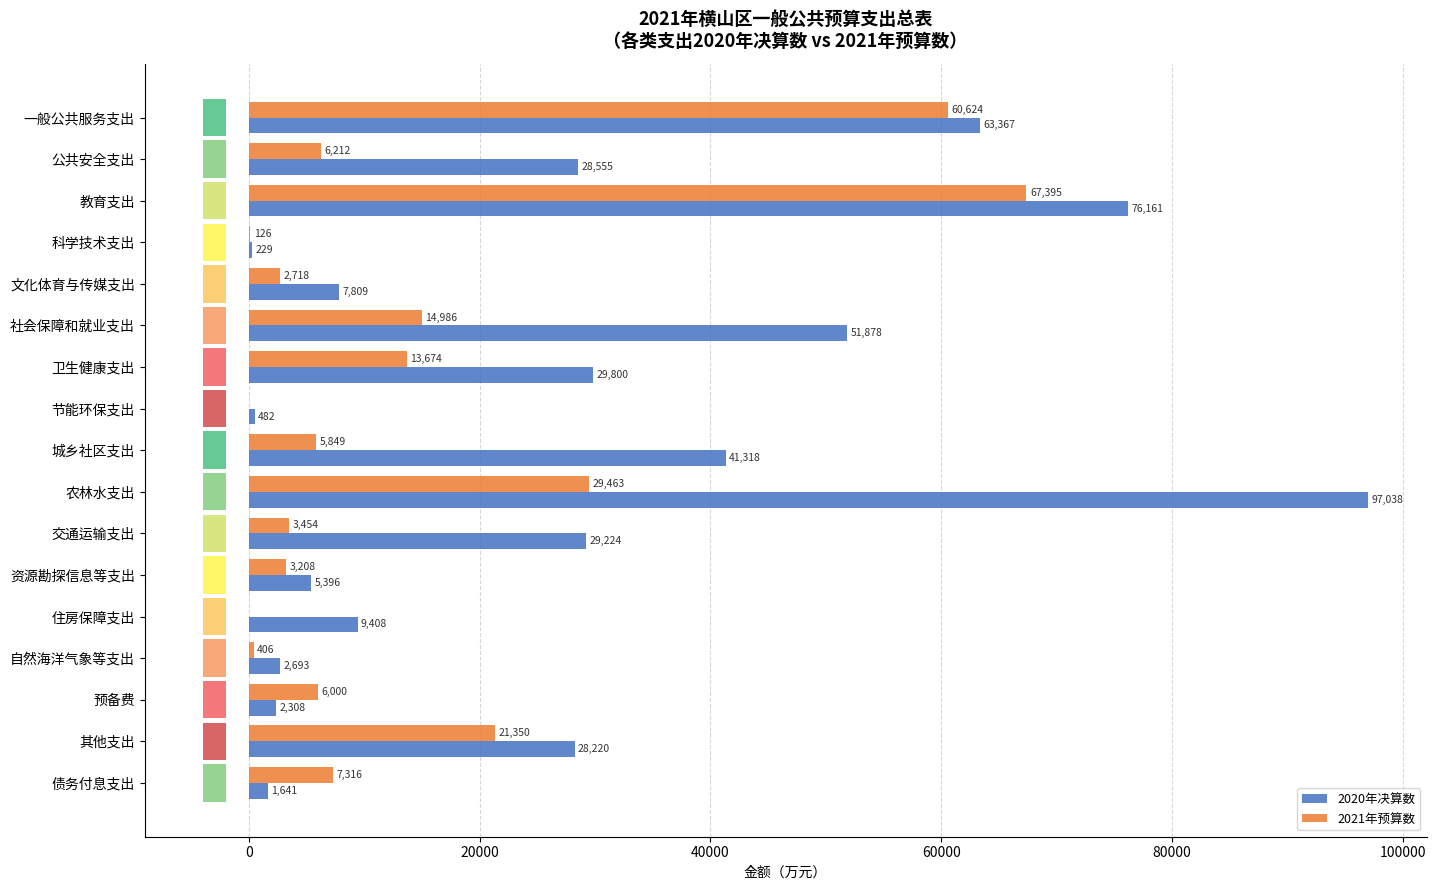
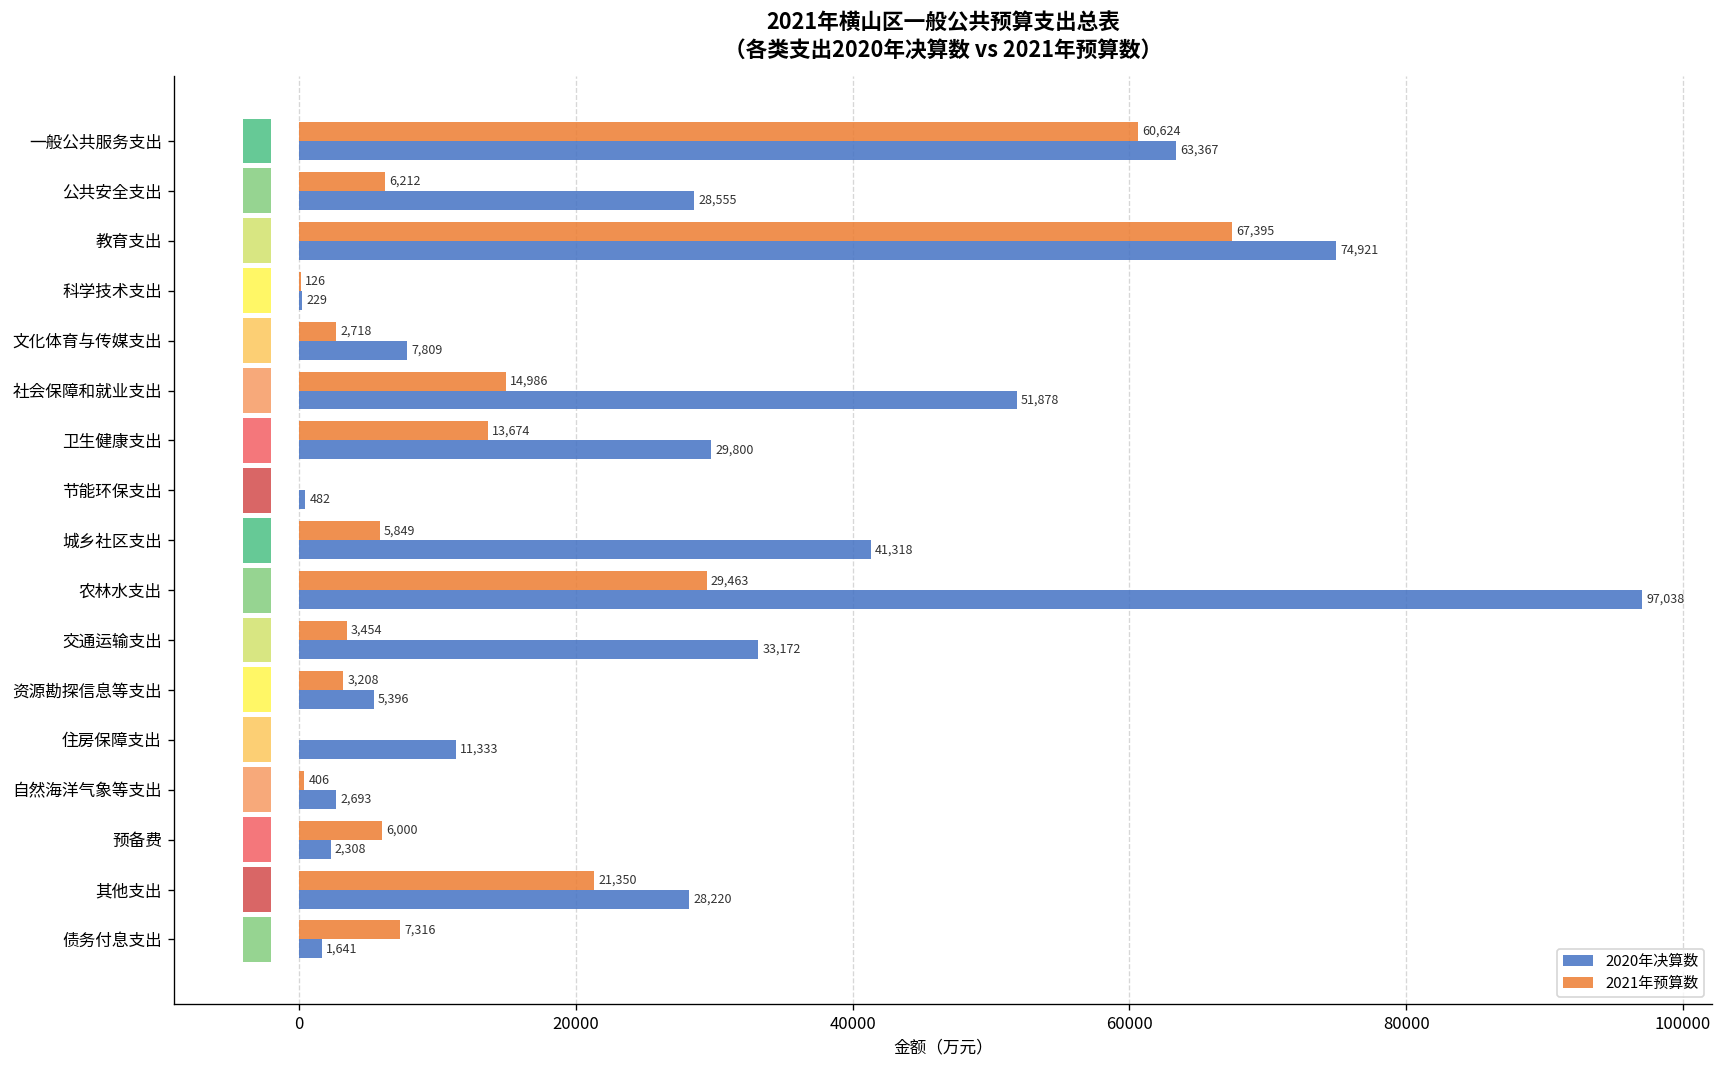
2020年决算数, 教育支出: 76,161 -> 74,921
2020年决算数, 交通运输支出: 29,224 -> 33,172
2020年决算数, 住房保障支出: 9,408 -> 11,333
